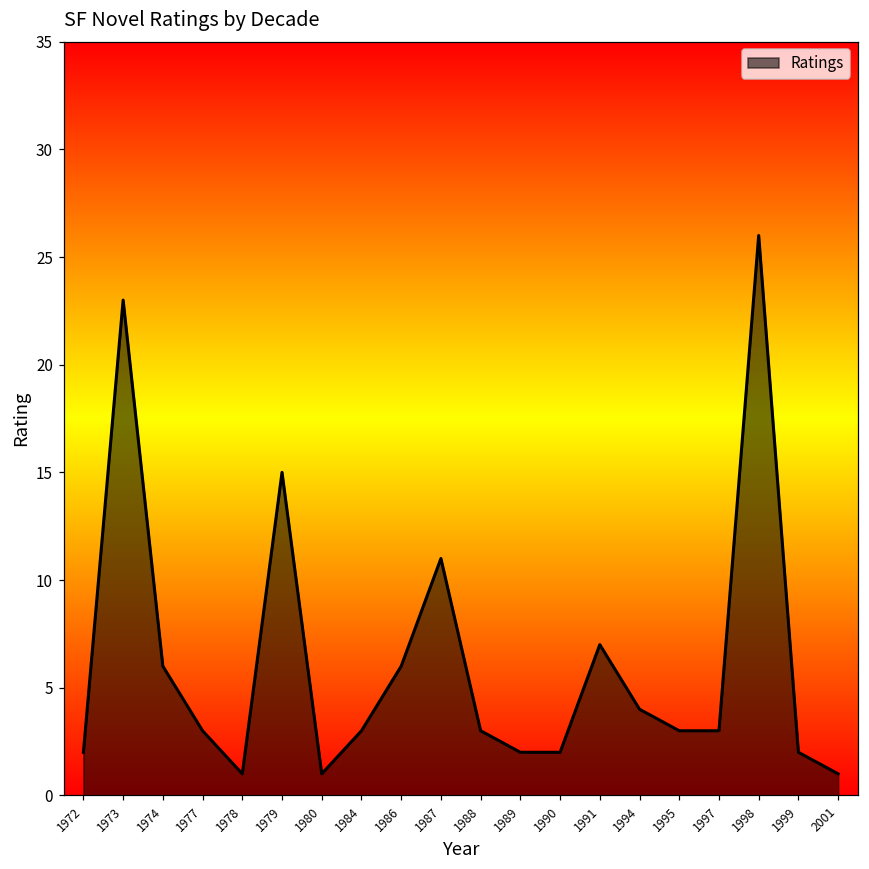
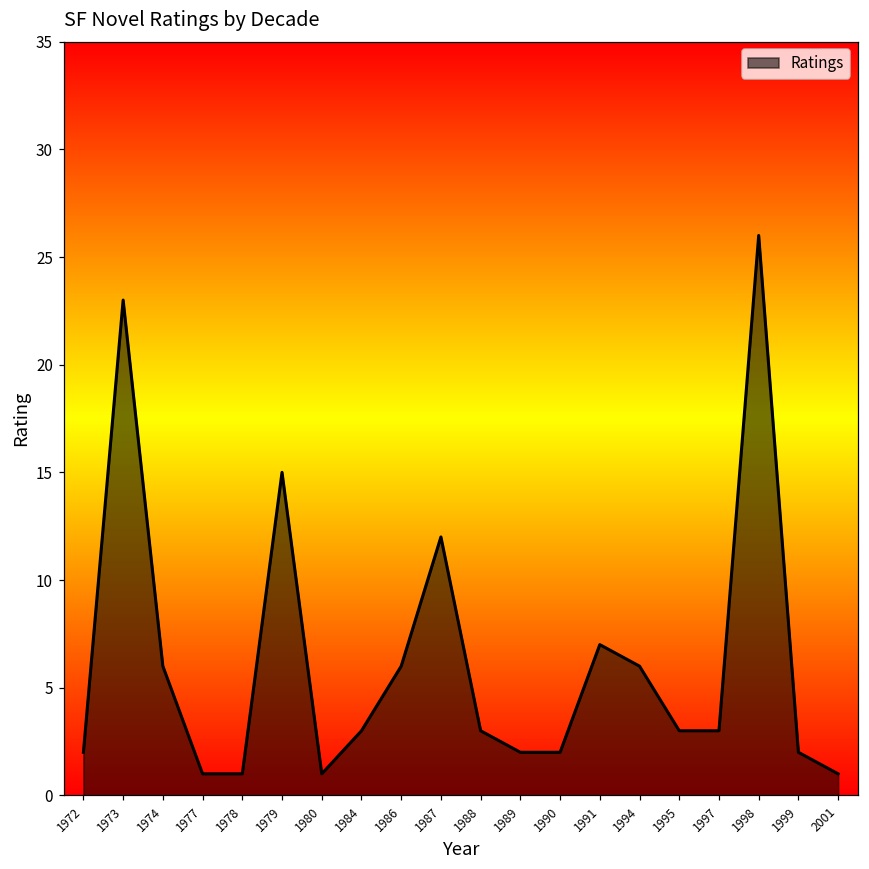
1977: 3 -> 1
1987: 11 -> 12
1994: 4 -> 6
